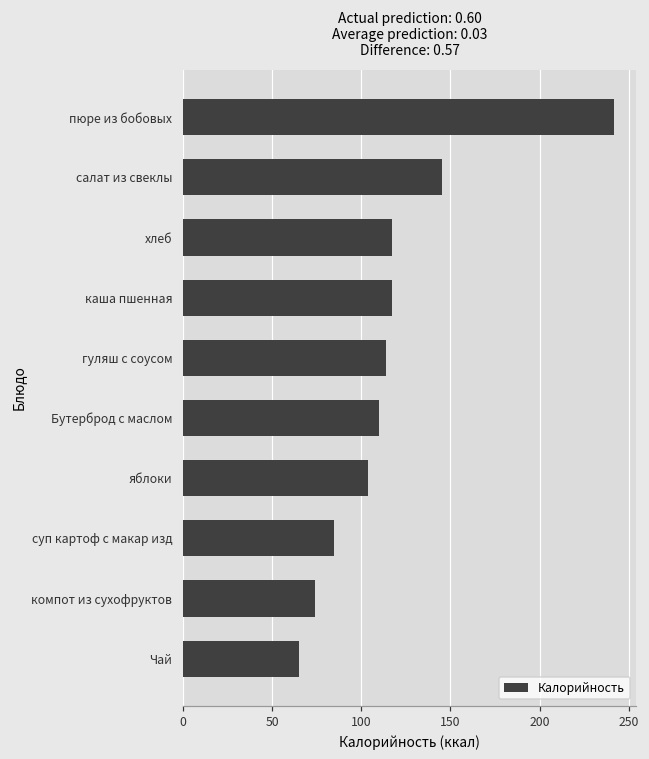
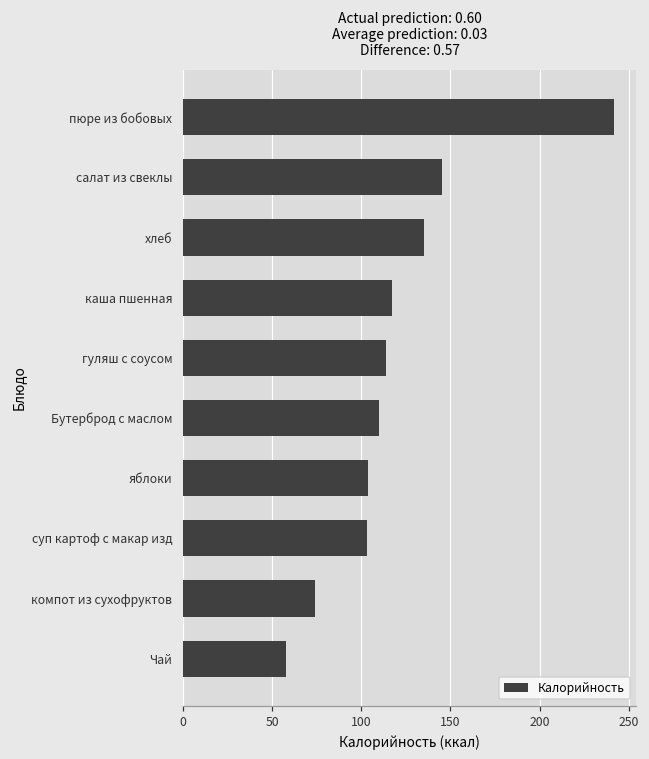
хлеб: 117 -> 135
суп картоф с макар изд: 85 -> 103
Чай: 65 -> 58
